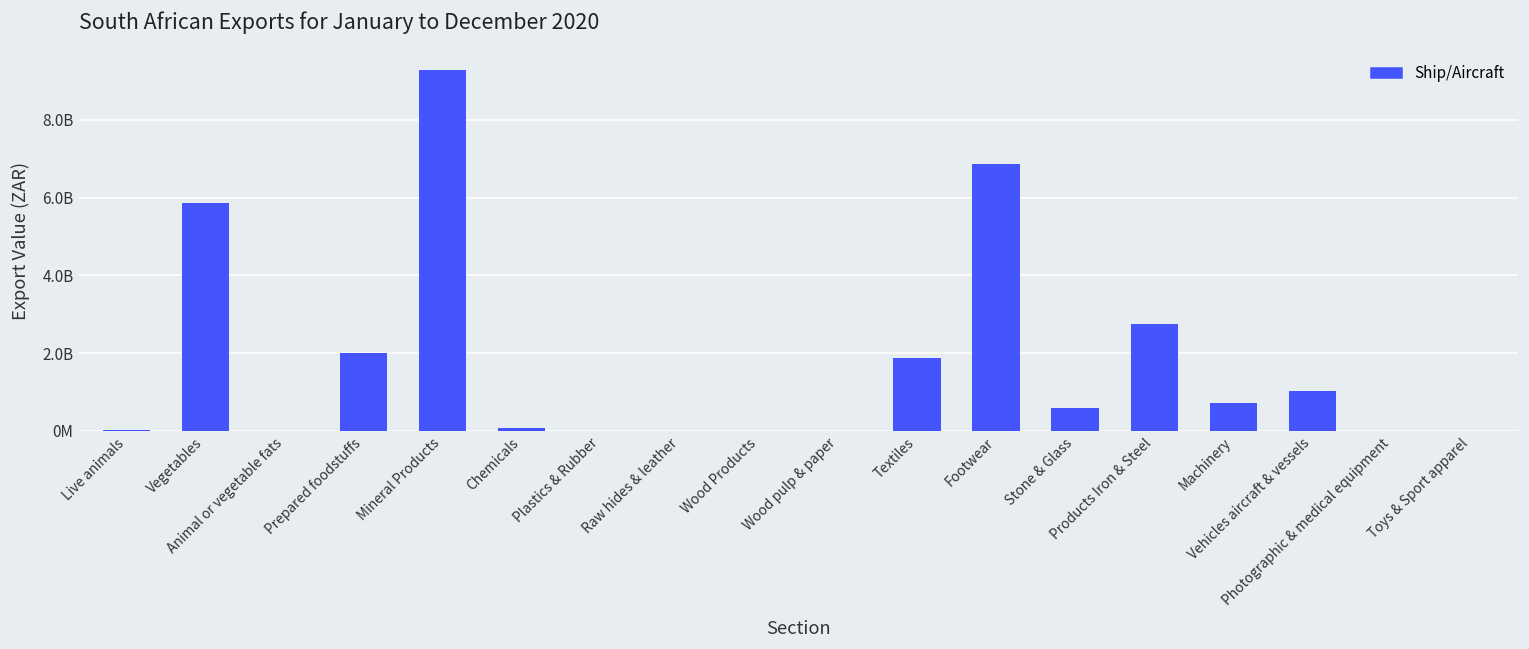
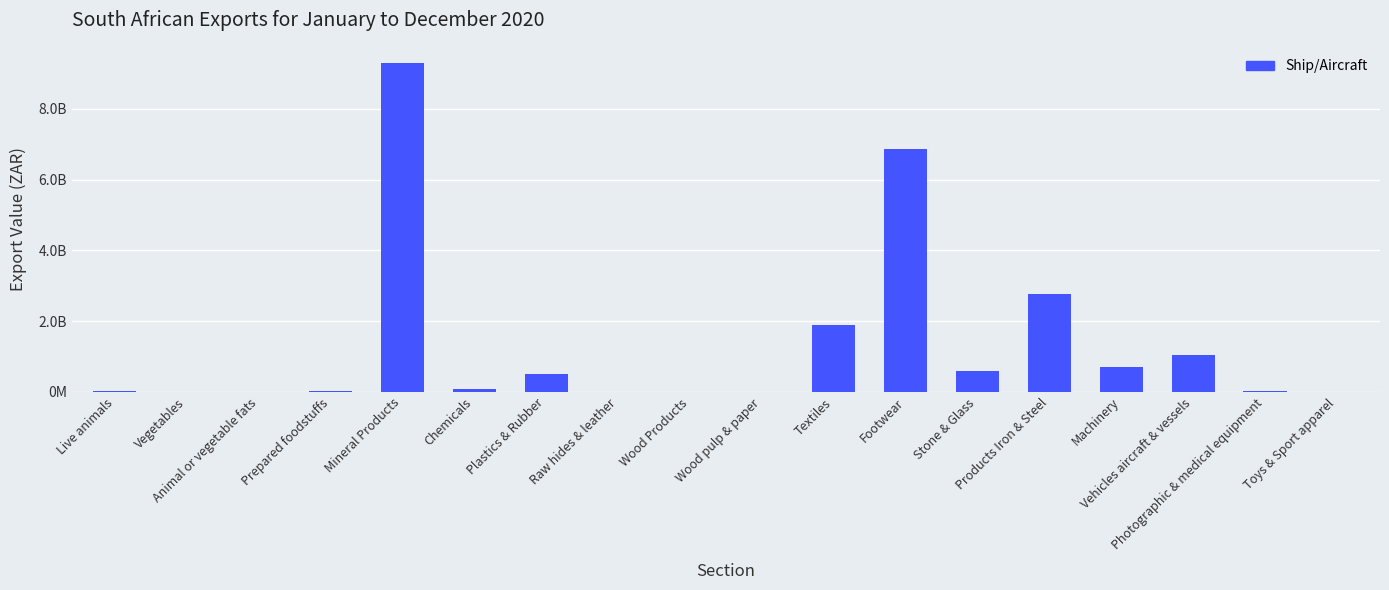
Vegetables: 5900000000 -> 0
Prepared foodstuffs: 2000000000 -> 0
Plastics & Rubber: 0 -> 500000000
